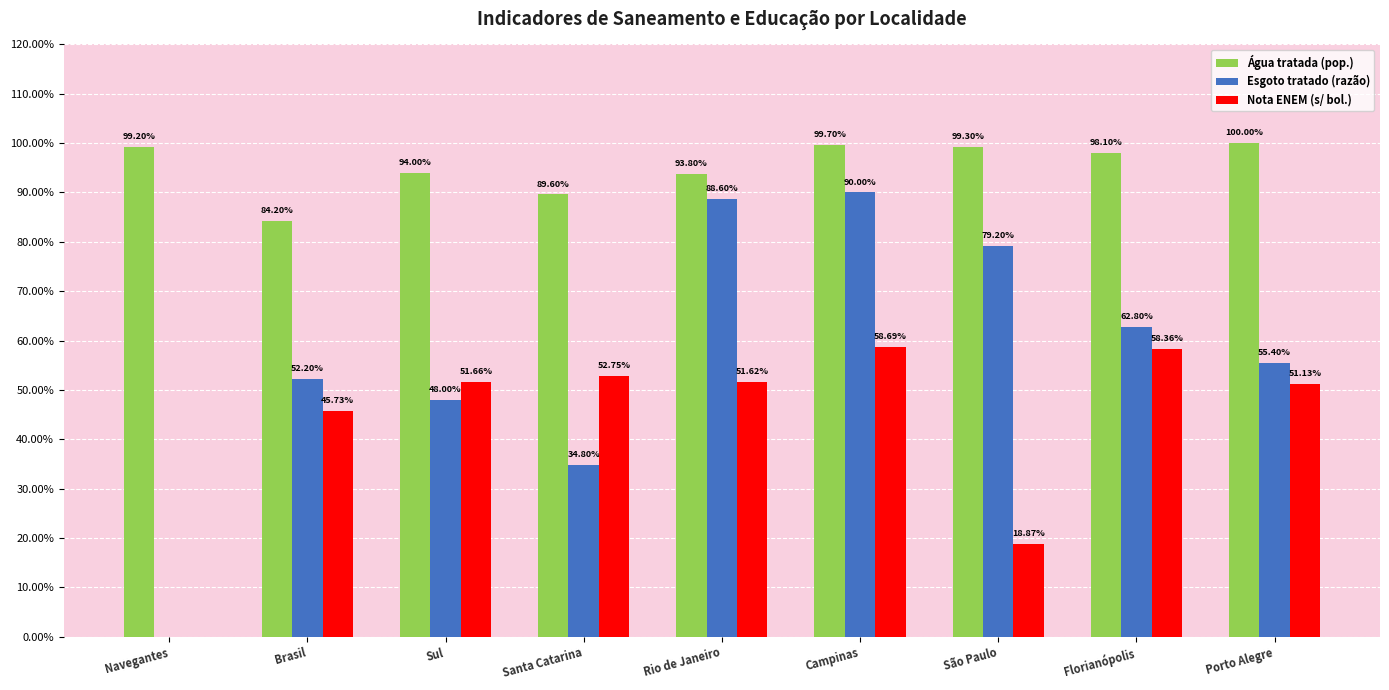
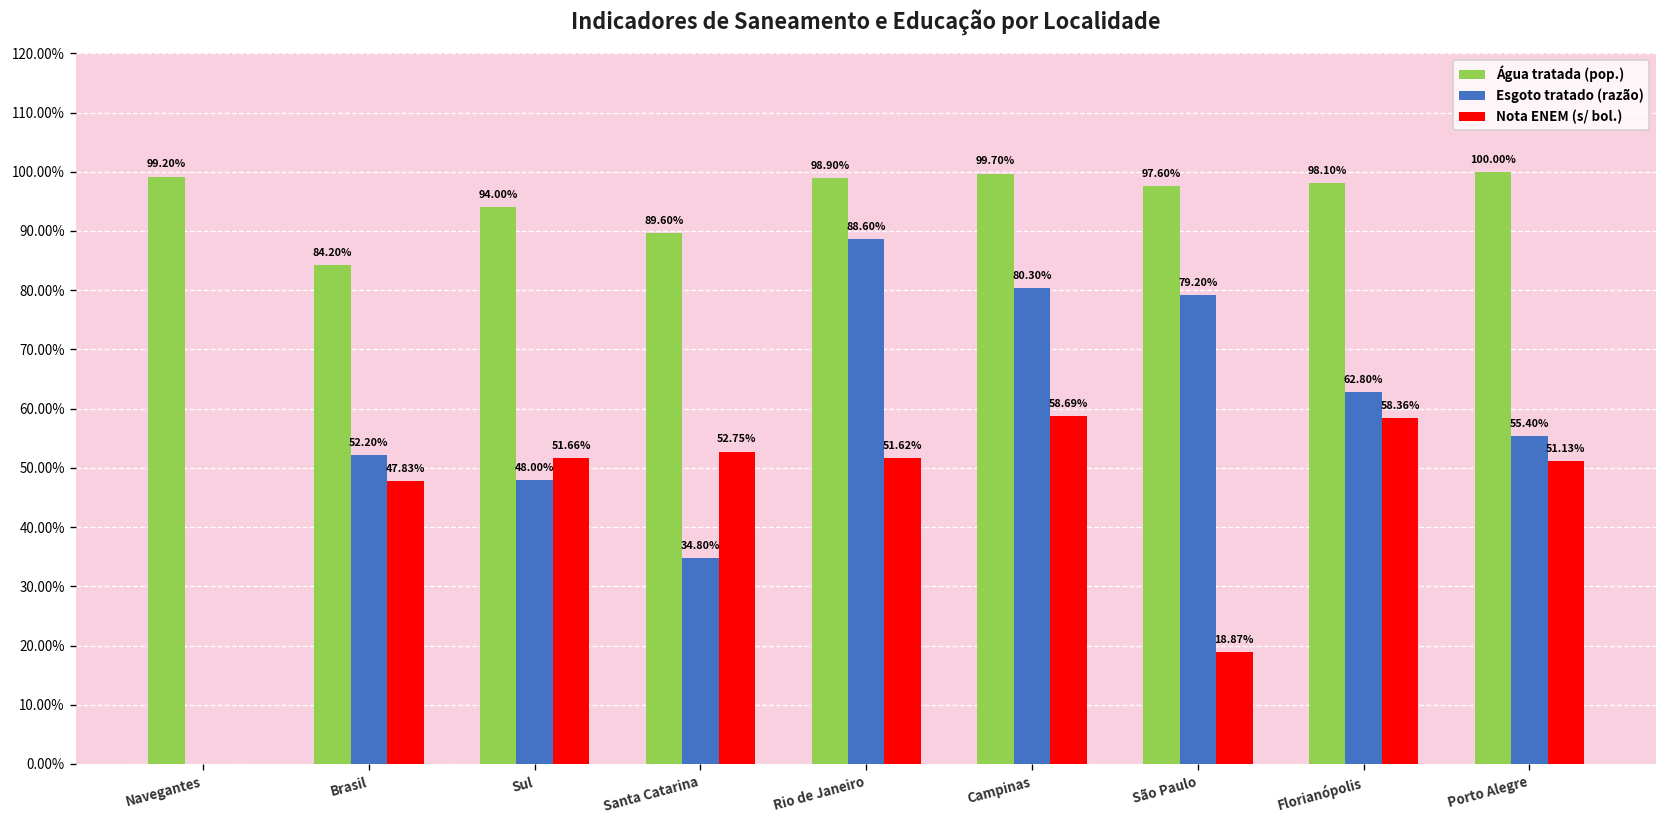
Nota ENEM (s/ bol.), Brasil: 45.73% -> 47.83%
Água tratada (pop.), Rio de Janeiro: 93.80% -> 98.90%
Esgoto tratado (razão), Campinas: 90.00% -> 80.30%
Água tratada (pop.), São Paulo: 99.30% -> 97.60%
